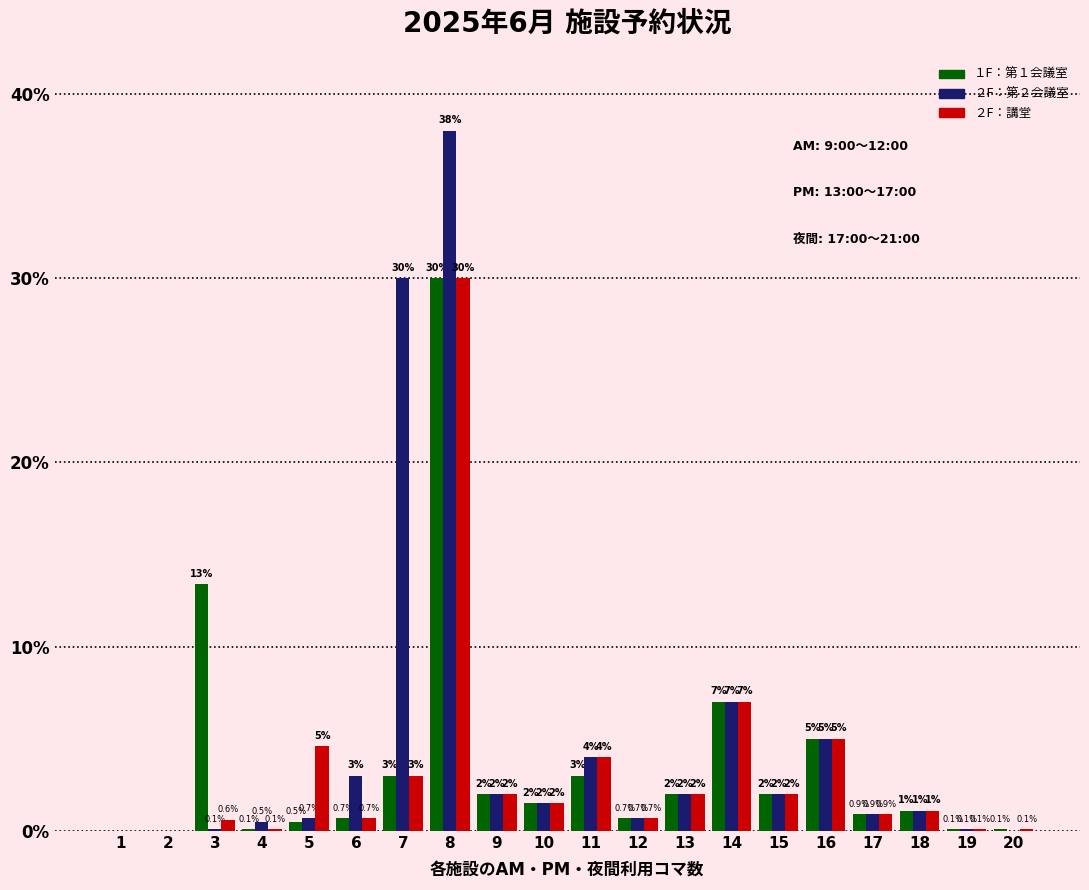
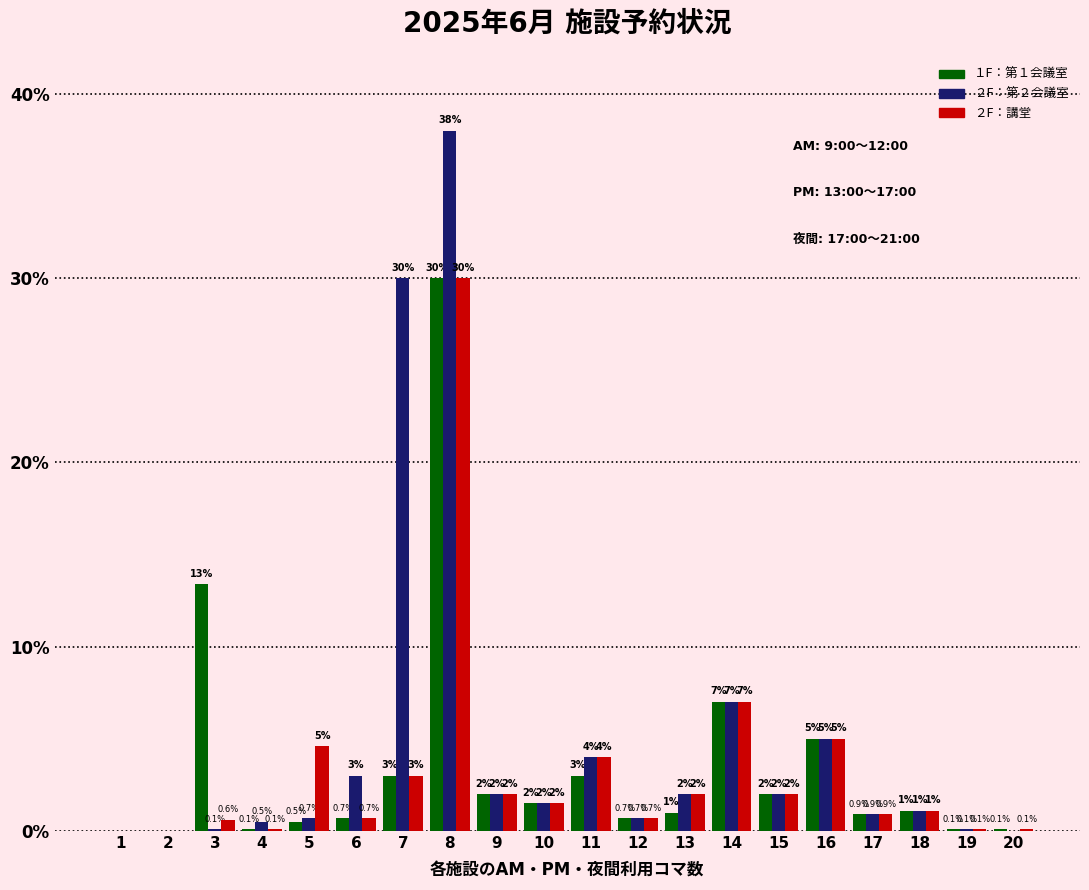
１F：第１会議室, 13: 2% -> 1%
